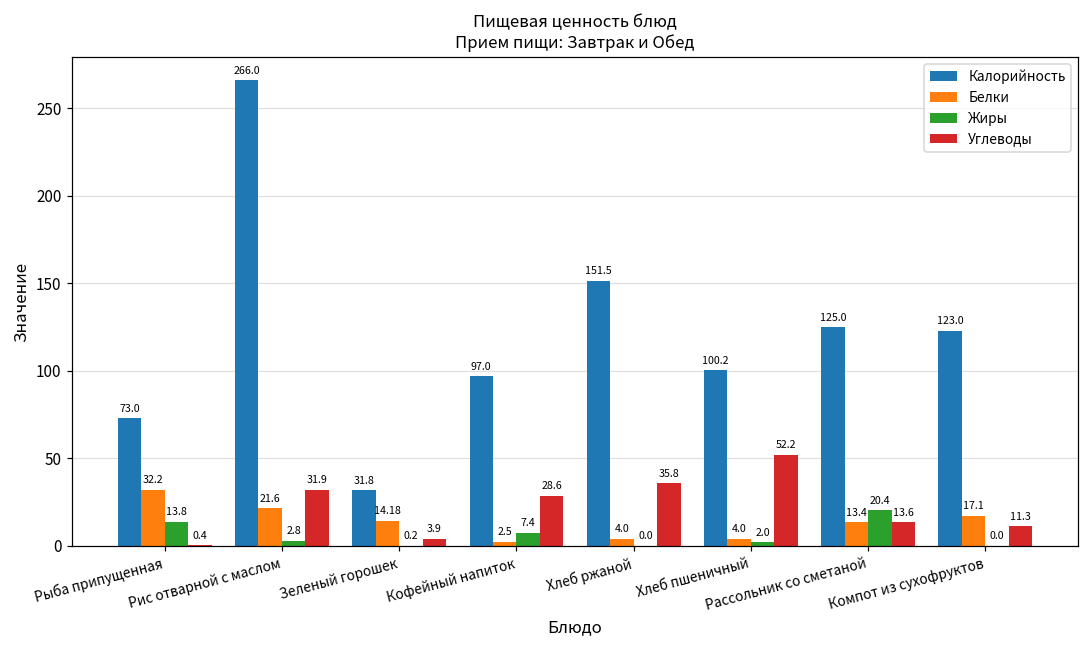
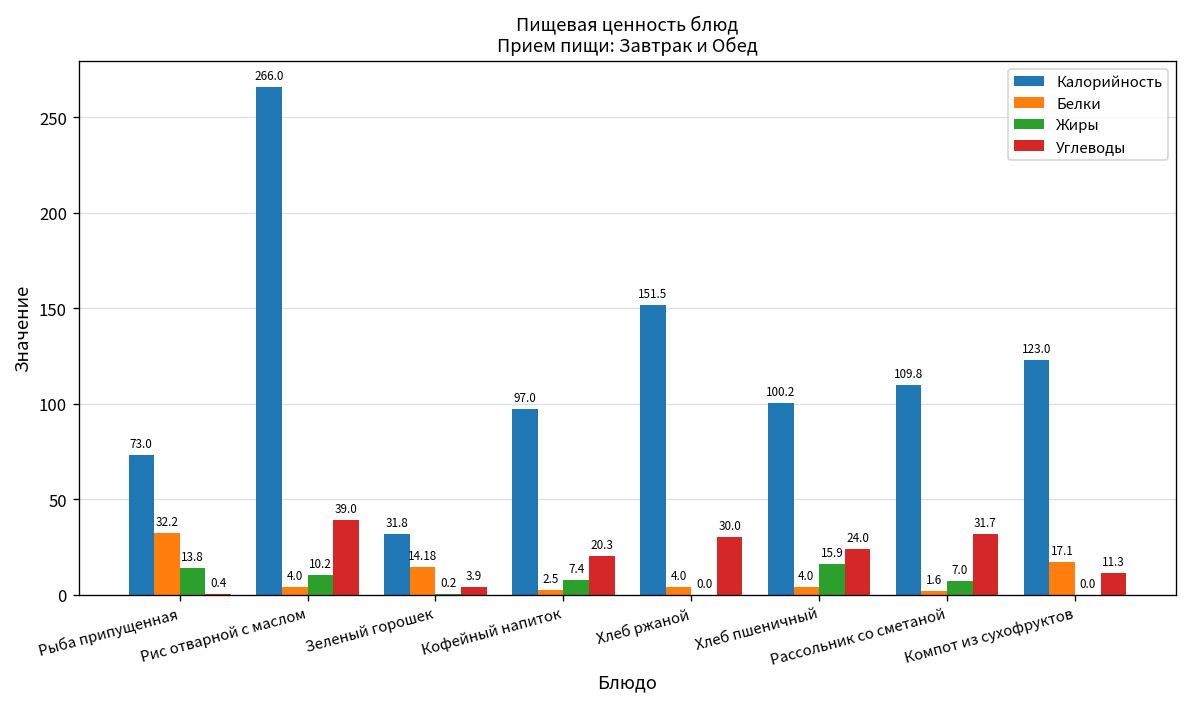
Белки, Рис отварной с маслом: 21.6 -> 4.0
Жиры, Рис отварной с маслом: 2.8 -> 10.2
Углеводы, Рис отварной с маслом: 31.9 -> 39.0
Углеводы, Кофейный напиток: 28.6 -> 20.3
Углеводы, Хлеб ржаной: 35.8 -> 30.0
Жиры, Хлеб пшеничный: 2.0 -> 15.9
Углеводы, Хлеб пшеничный: 52.2 -> 24.0
Калорийность, Рассольник со сметаной: 125.0 -> 109.8
Белки, Рассольник со сметаной: 13.4 -> 1.6
Жиры, Рассольник со сметаной: 20.4 -> 7.0
Углеводы, Рассольник со сметаной: 13.6 -> 31.7
